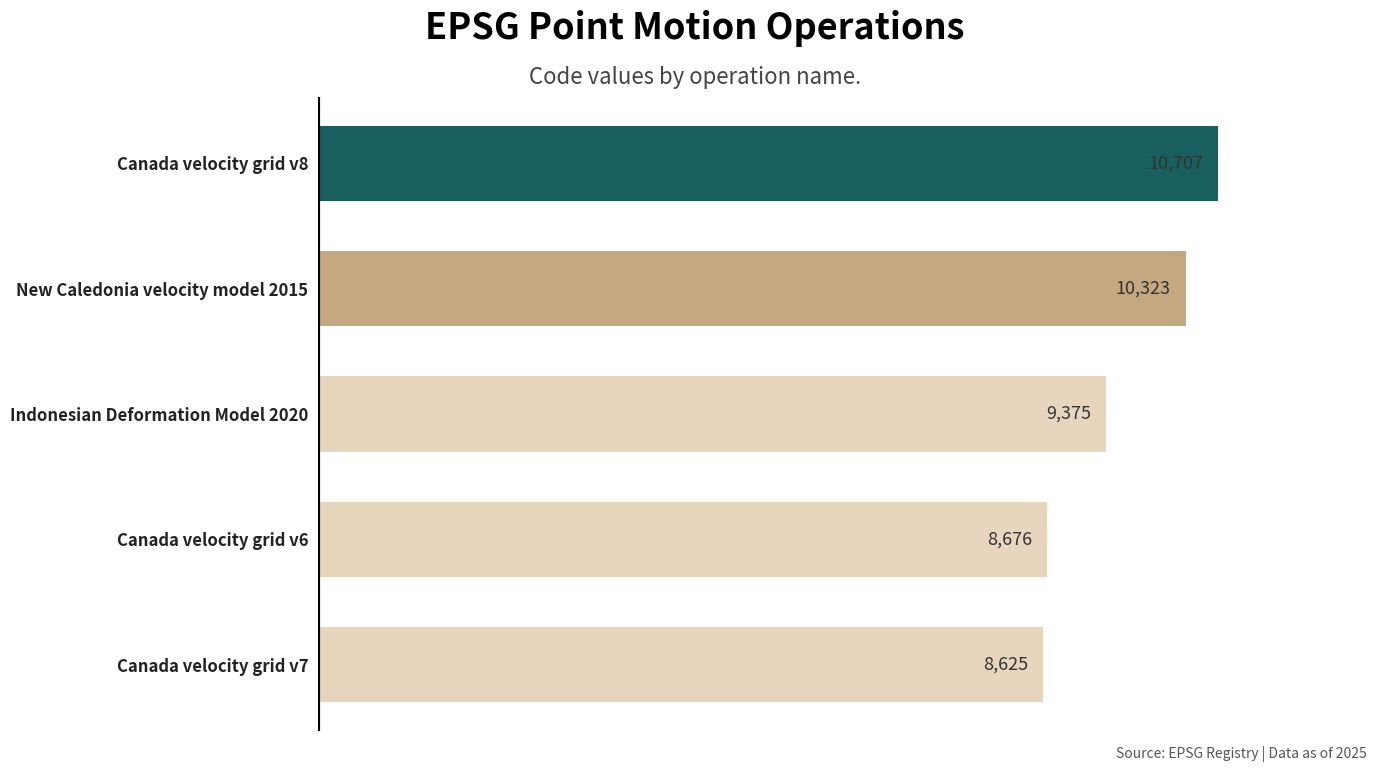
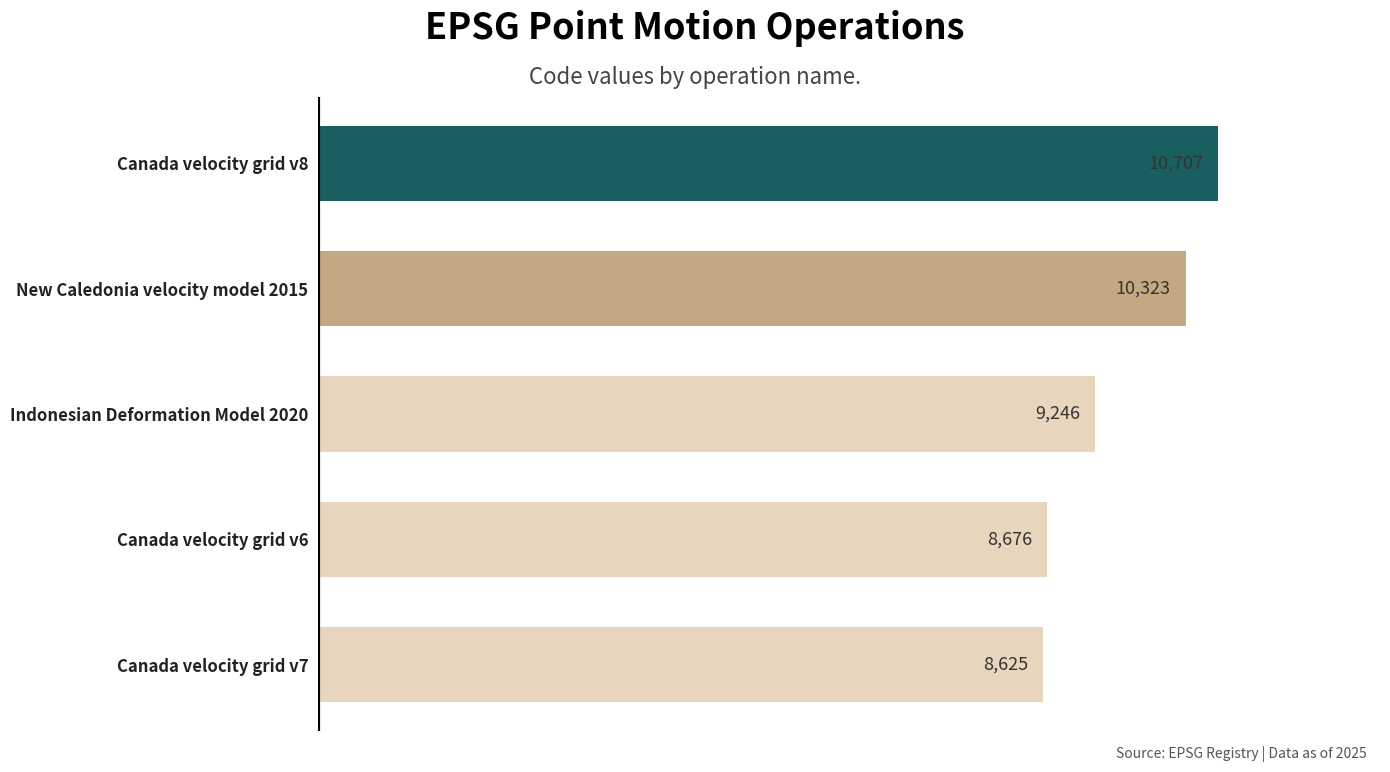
Indonesian Deformation Model 2020: 9,375 -> 9,246
